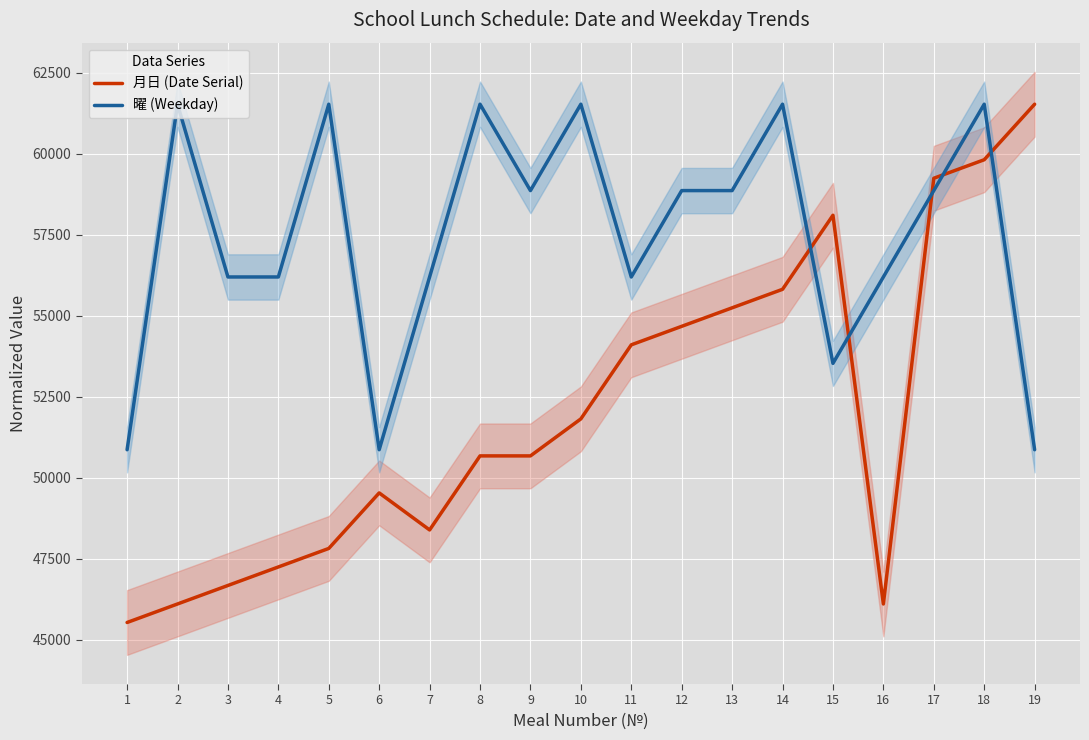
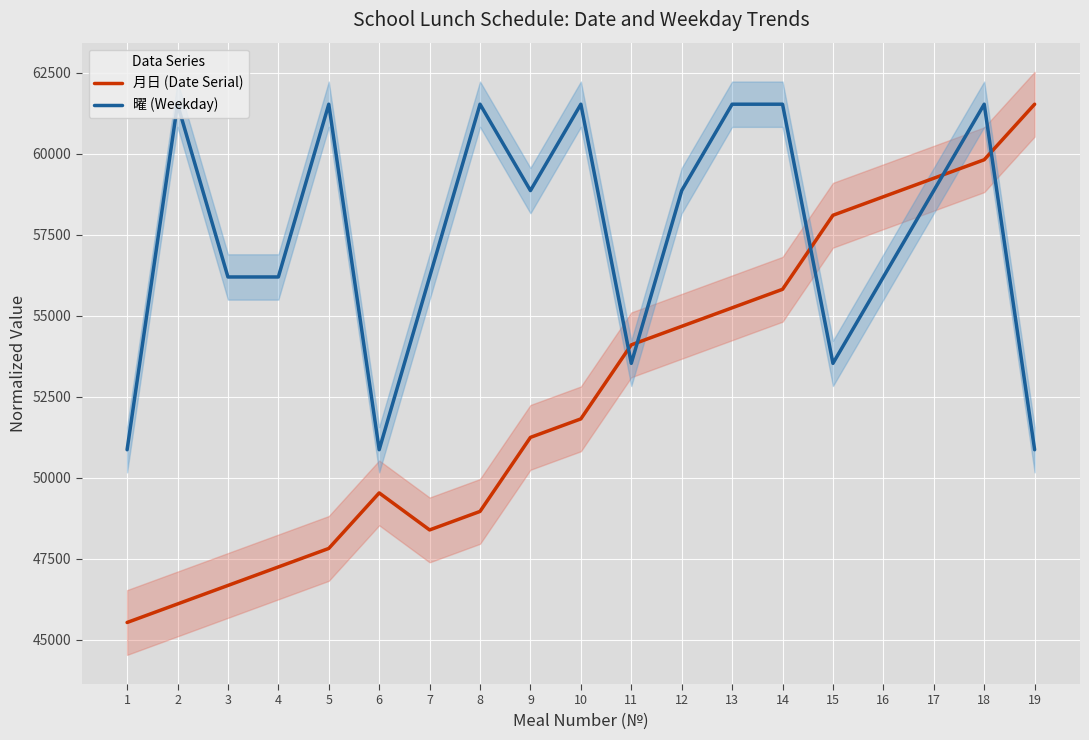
月日 (Date Serial), 8: 50700 -> 49000
月日 (Date Serial), 9: 50700 -> 51200
曜 (Weekday), 11: 56200 -> 53500
曜 (Weekday), 13: 58900 -> 61500
月日 (Date Serial), 16: 46100 -> 58700
